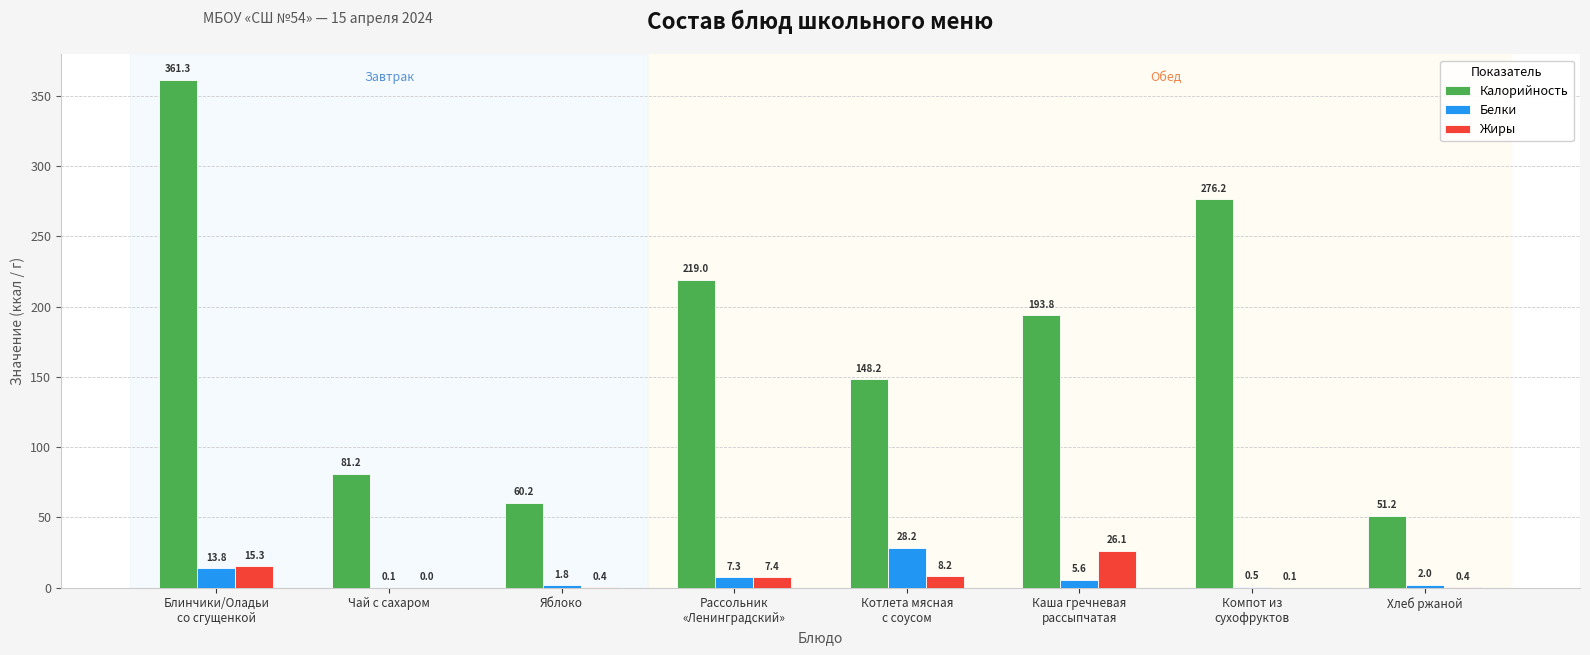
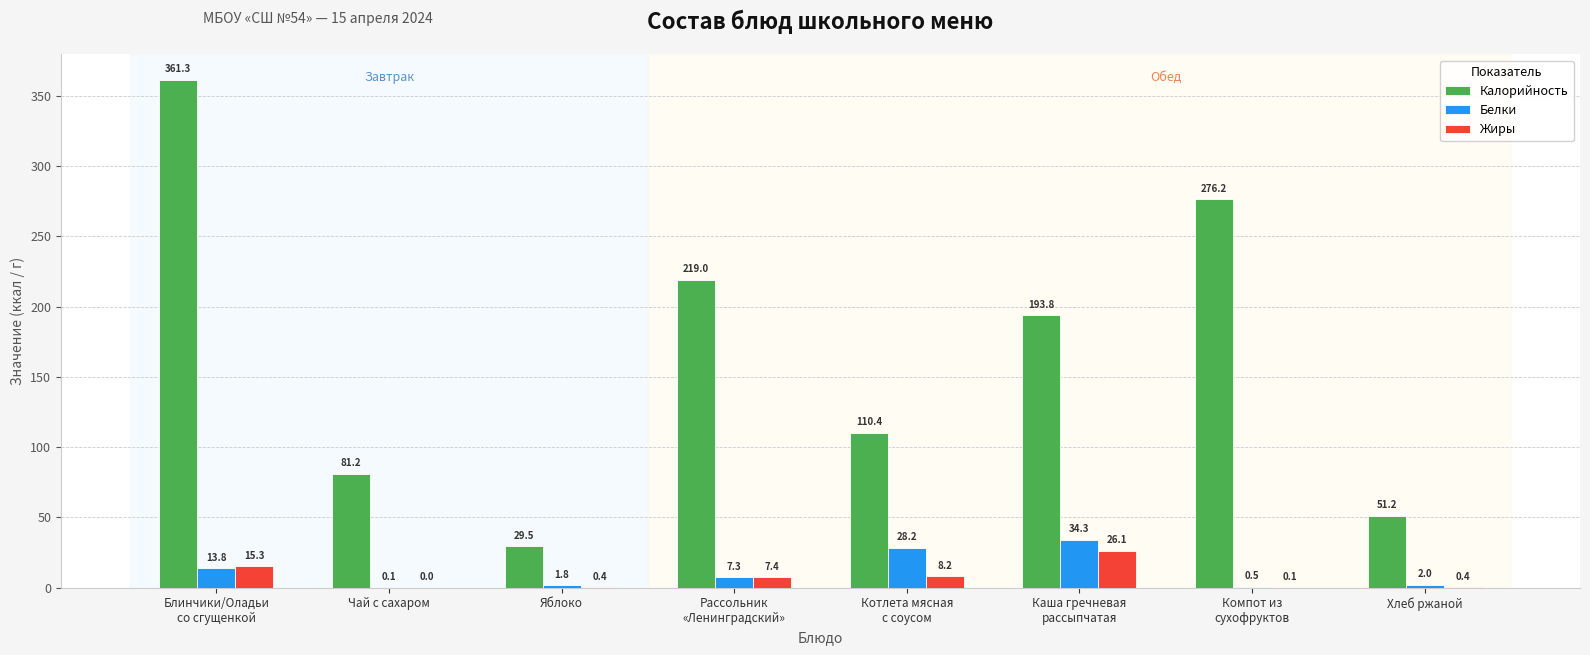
Калорийность, Яблоко: 60.2 -> 29.5
Калорийность, Котлета мясная с соусом: 148.2 -> 110.4
Белки, Каша гречневая рассыпчатая: 5.6 -> 34.3
